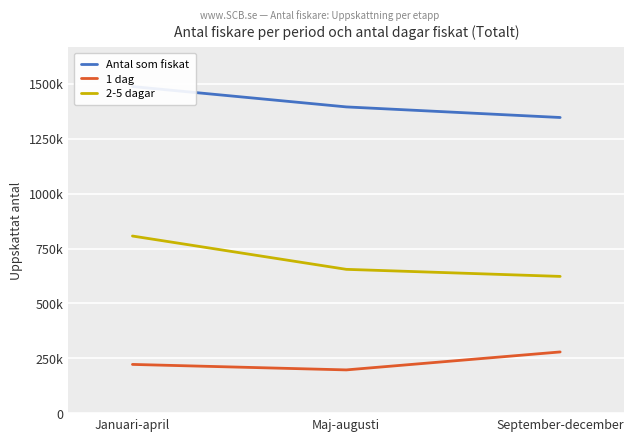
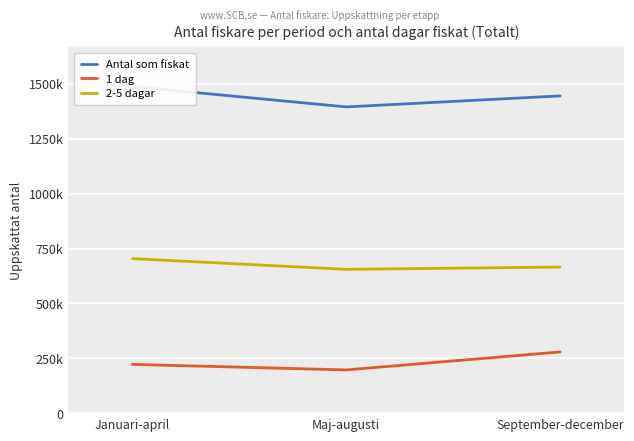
2-5 dagar, Januari-april: 810000 -> 700000
Antal som fiskat, September-december: 1350000 -> 1450000
2-5 dagar, September-december: 620000 -> 670000
